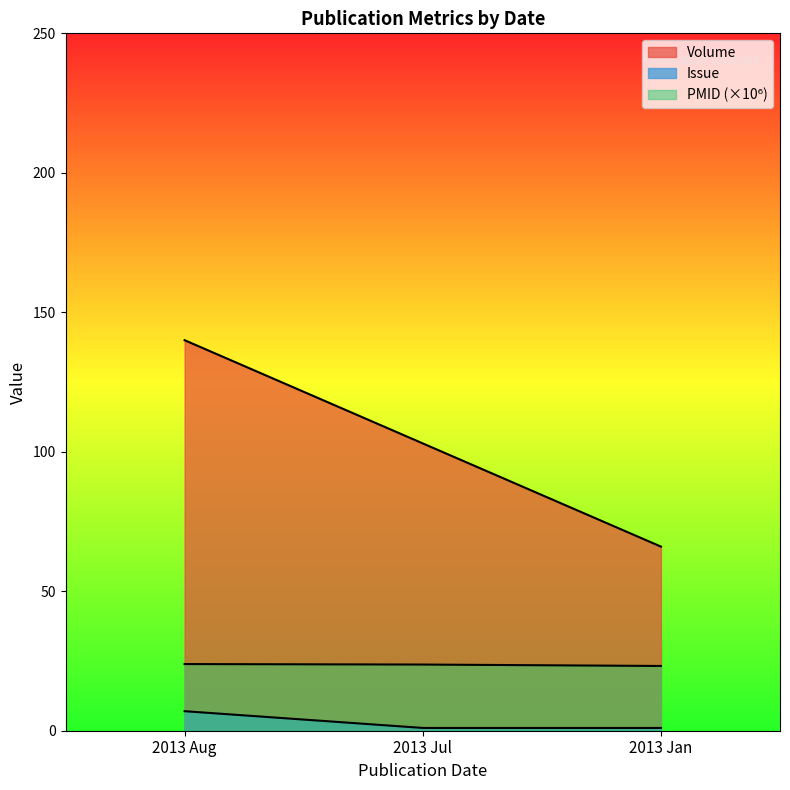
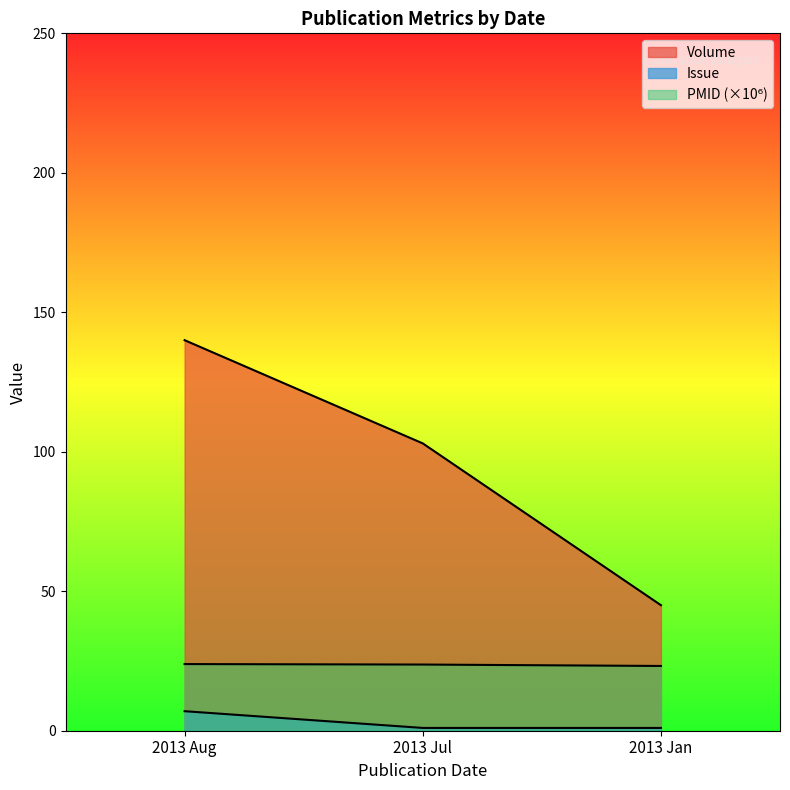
Volume, 2013 Jan: 66 -> 45
